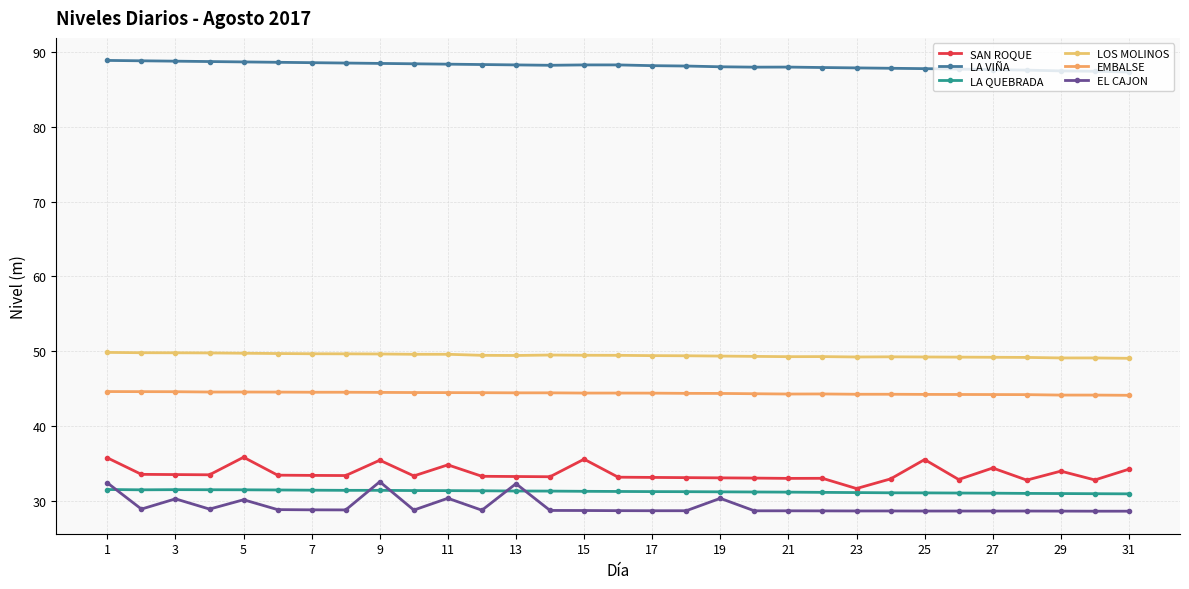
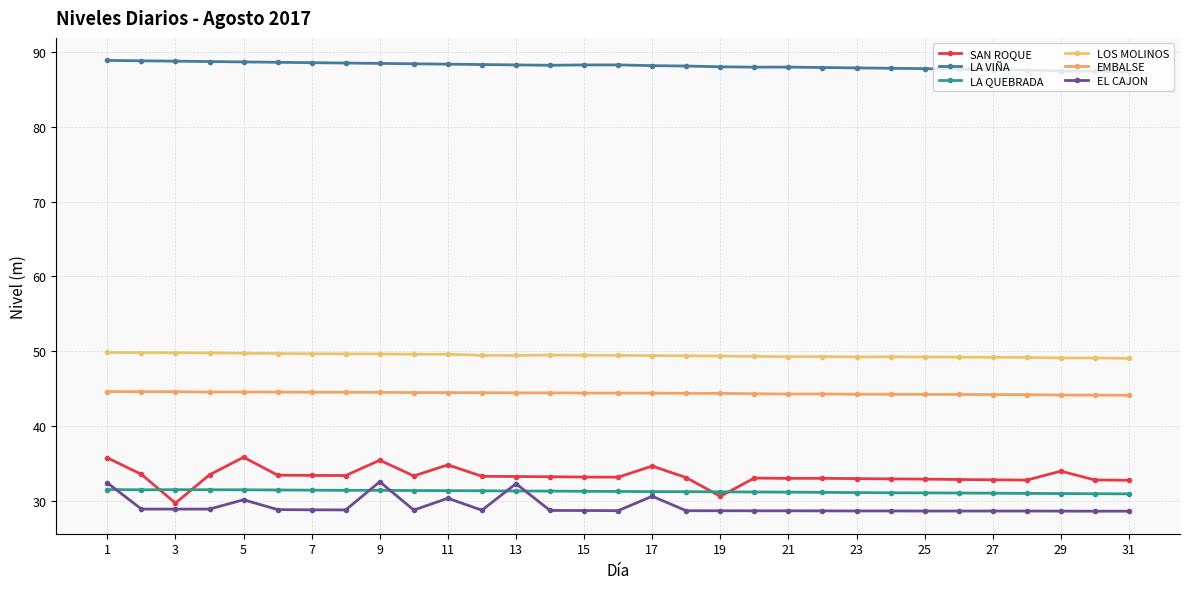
SAN ROQUE, 3: 33 -> 30
EL CAJON, 3: 30 -> 29
SAN ROQUE, 15: 36 -> 33
SAN ROQUE, 17: 33 -> 35
EL CAJON, 17: 29 -> 31
SAN ROQUE, 19: 33 -> 31
EL CAJON, 19: 30 -> 29
SAN ROQUE, 23: 32 -> 33
SAN ROQUE, 25: 35 -> 33
SAN ROQUE, 27: 34 -> 33
SAN ROQUE, 31: 34 -> 33
